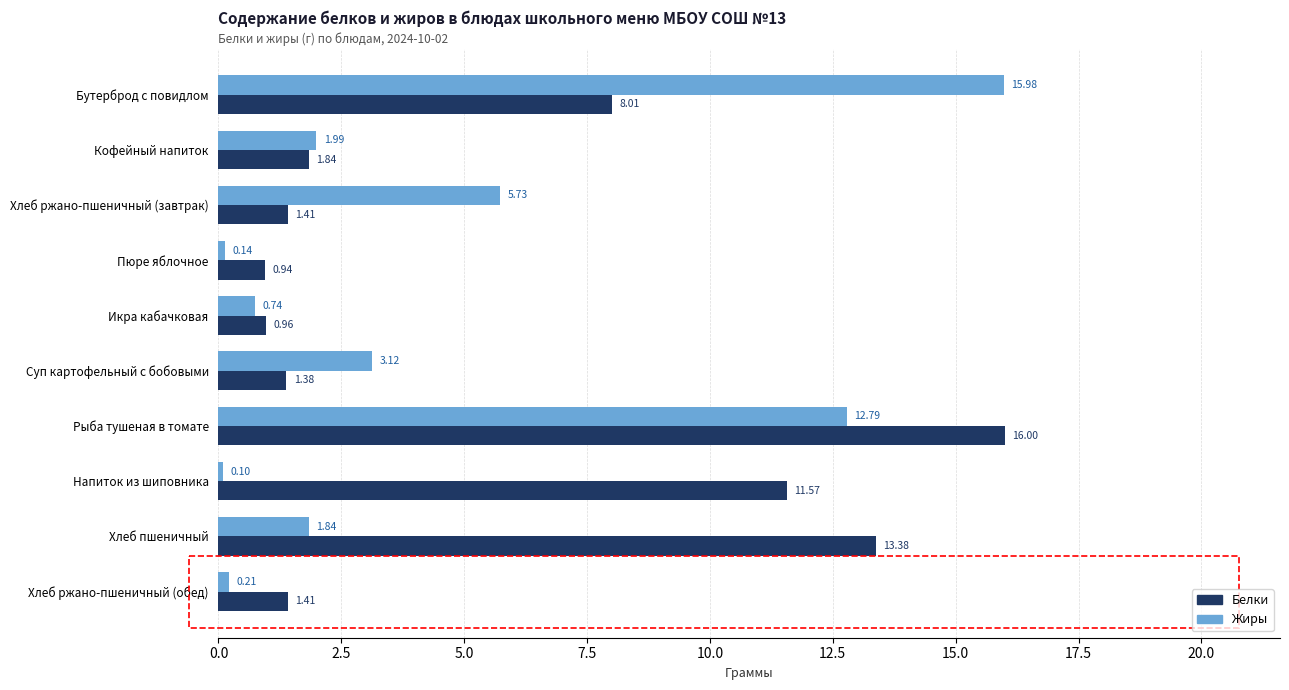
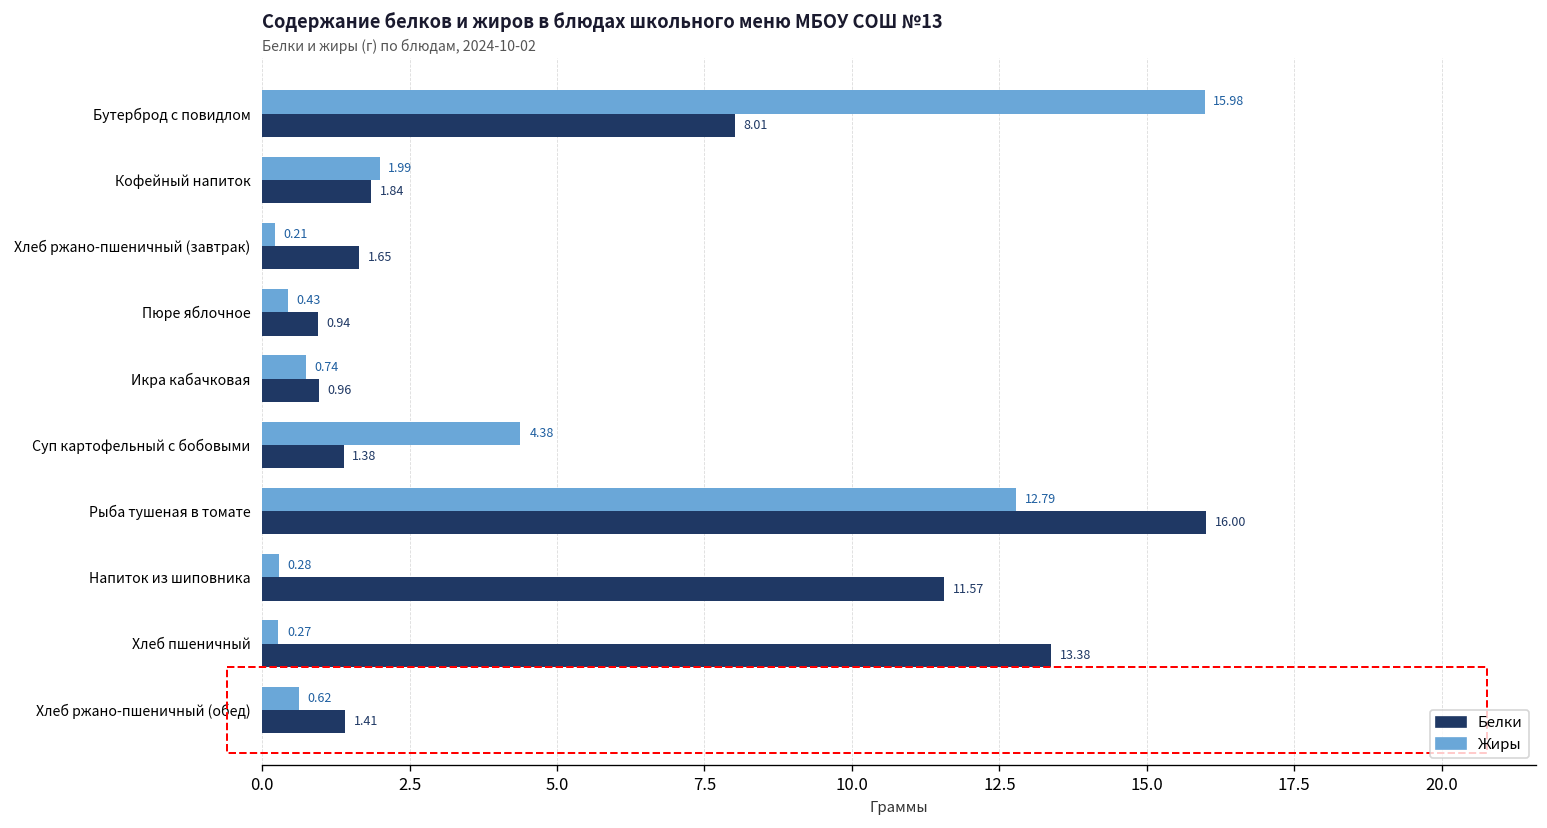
Жиры, Хлеб ржано-пшеничный (завтрак): 5.73 -> 0.21
Белки, Хлеб ржано-пшеничный (завтрак): 1.41 -> 1.65
Жиры, Пюре яблочное: 0.14 -> 0.43
Жиры, Суп картофельный с бобовыми: 3.12 -> 4.38
Жиры, Напиток из шиповника: 0.10 -> 0.28
Жиры, Хлеб пшеничный: 1.84 -> 0.27
Жиры, Хлеб ржано-пшеничный (обед): 0.21 -> 0.62
